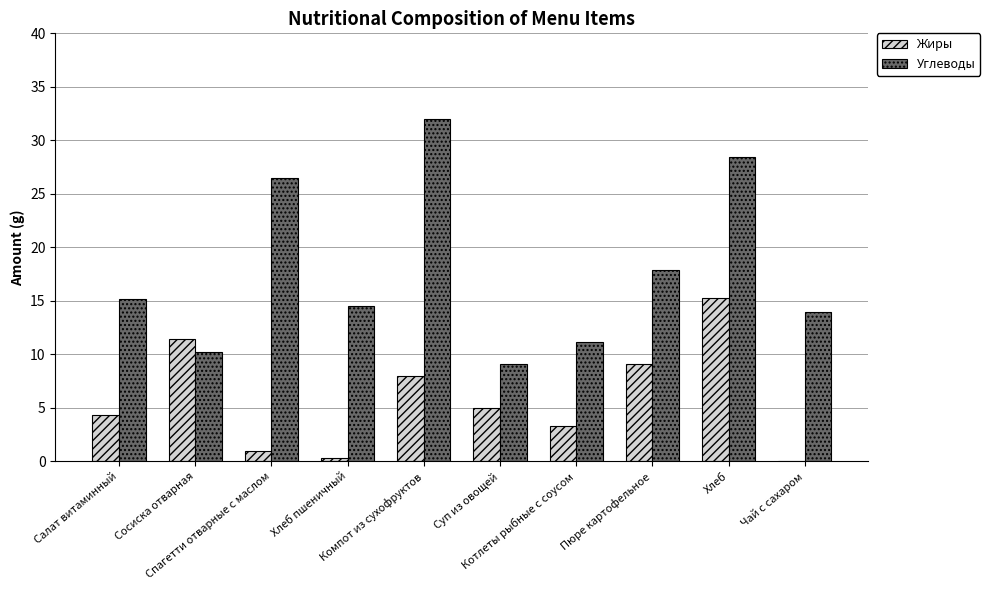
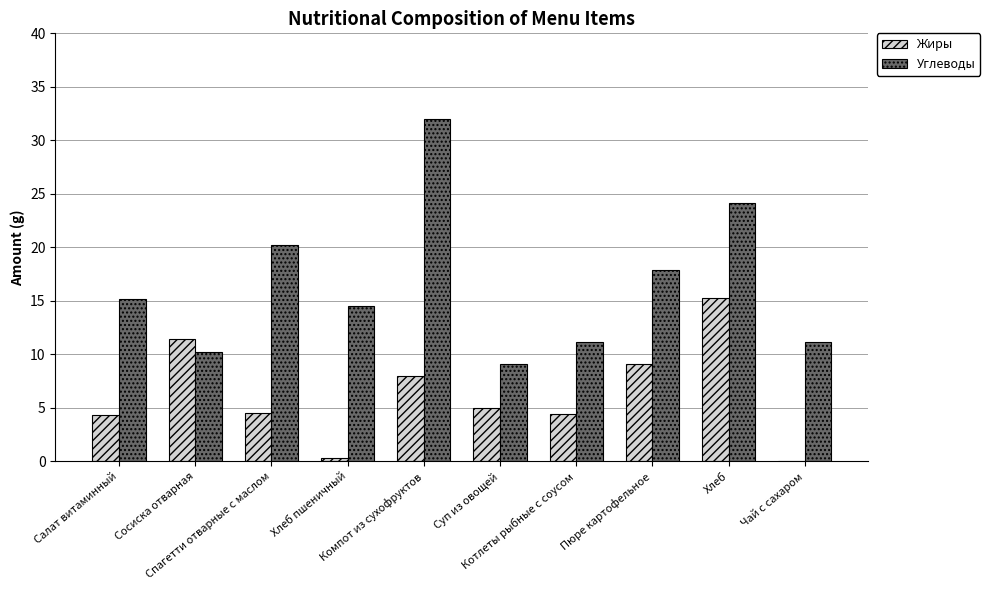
Жиры, Спагетти отварные с маслом: 1.0 -> 4.5
Углеводы, Спагетти отварные с маслом: 26.4 -> 20.2
Жиры, Котлеты рыбные с соусом: 3.3 -> 4.4
Углеводы, Хлеб: 28.5 -> 24.2
Углеводы, Чай с сахаром: 14.0 -> 11.2
